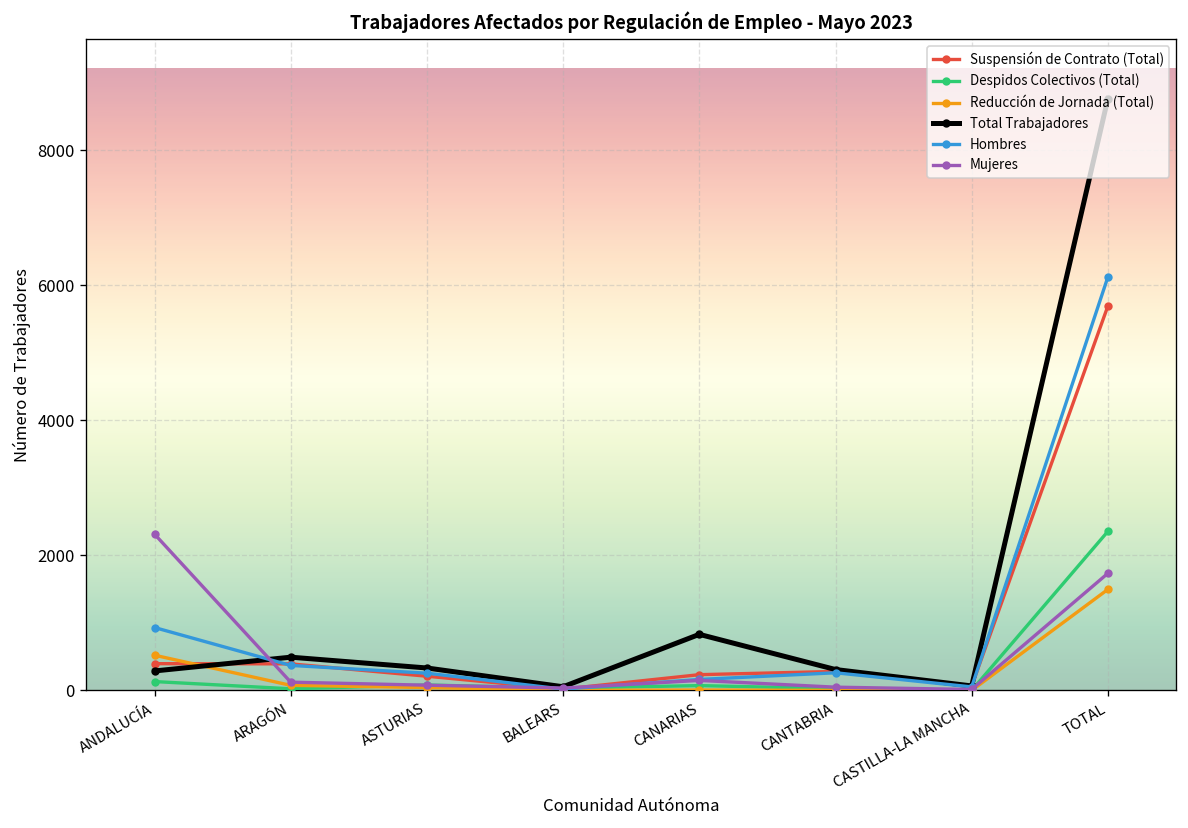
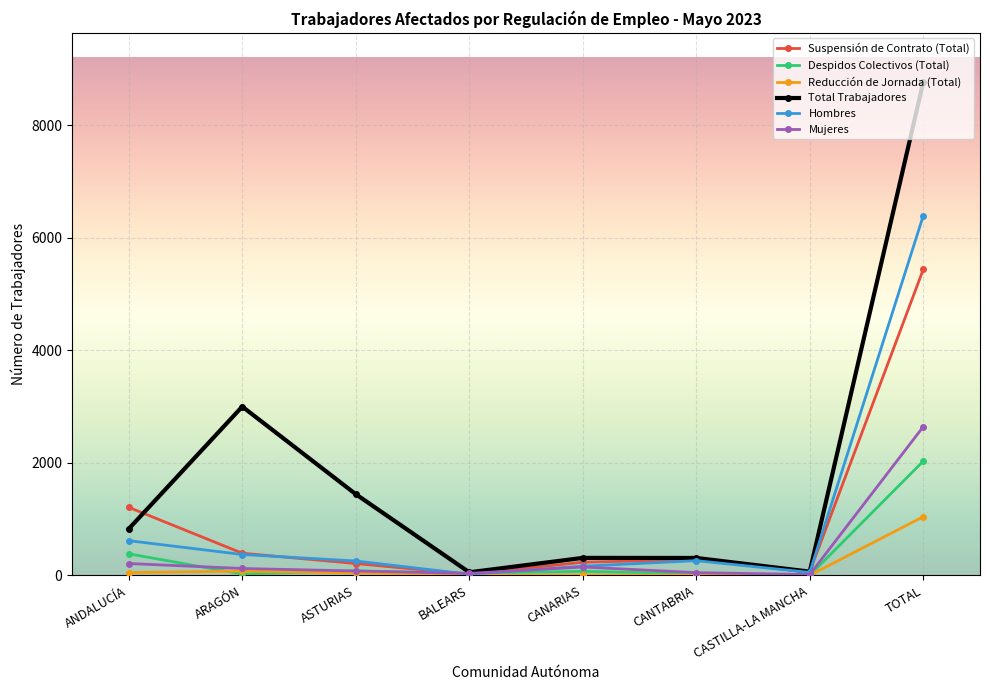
Suspensión de Contrato (Total), ANDALUCÍA: 400 -> 1200
Despidos Colectivos (Total), ANDALUCÍA: 100 -> 400
Reducción de Jornada (Total), ANDALUCÍA: 500 -> 0
Total Trabajadores, ANDALUCÍA: 300 -> 800
Hombres, ANDALUCÍA: 900 -> 600
Mujeres, ANDALUCÍA: 2300 -> 200
Total Trabajadores, ARAGÓN: 500 -> 3000
Total Trabajadores, ASTURIAS: 300 -> 1400
Total Trabajadores, CANARIAS: 800 -> 300
Suspensión de Contrato (Total), TOTAL: 5700 -> 5400
Despidos Colectivos (Total), TOTAL: 2400 -> 2000
Reducción de Jornada (Total), TOTAL: 1500 -> 1000
Hombres, TOTAL: 6100 -> 6400
Mujeres, TOTAL: 1700 -> 2600
